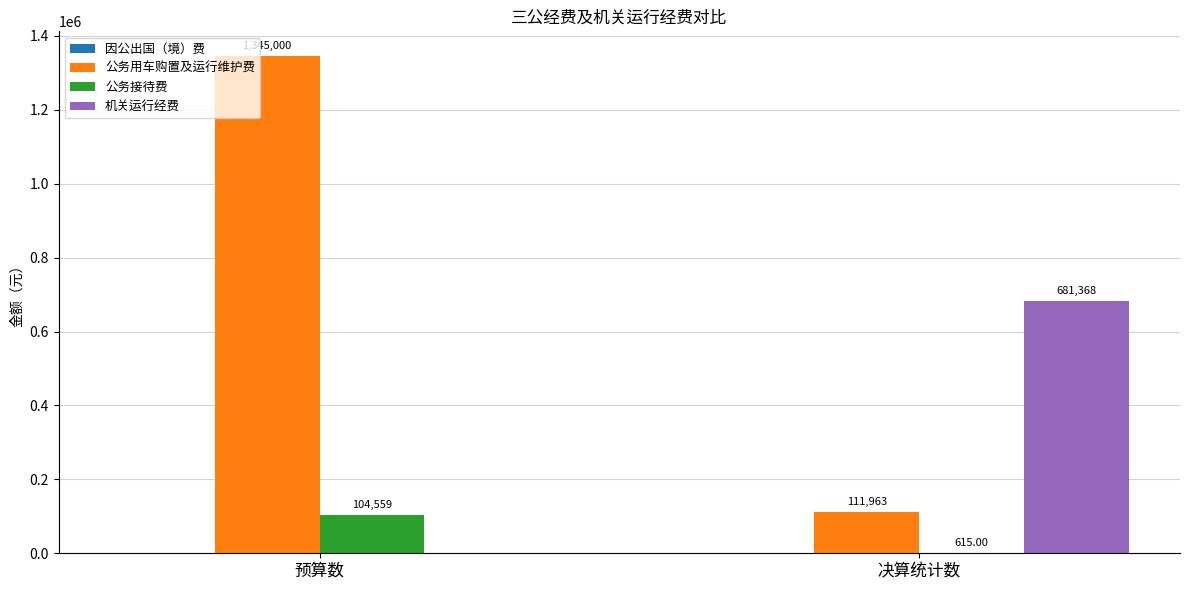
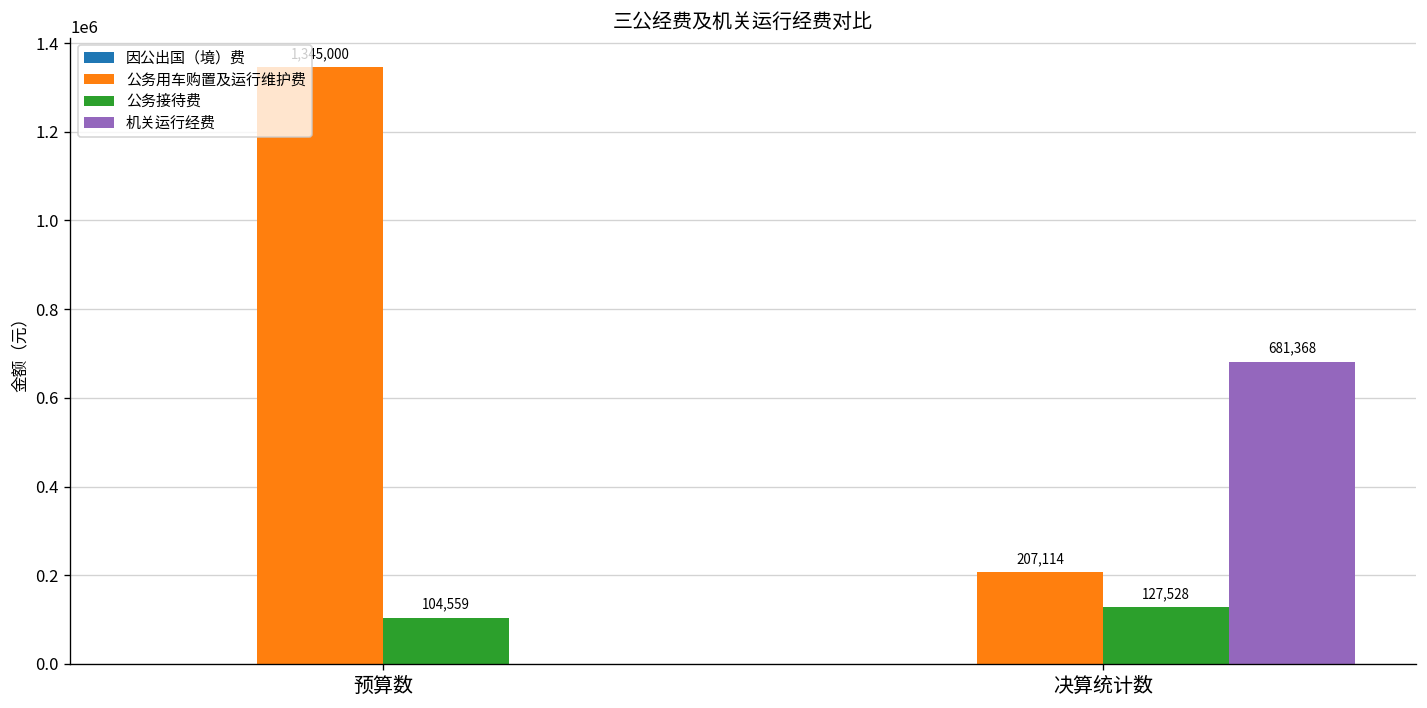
公务用车购置及运行维护费, 决算统计数: 111,963 -> 207,114
公务接待费, 决算统计数: 615.00 -> 127,528
